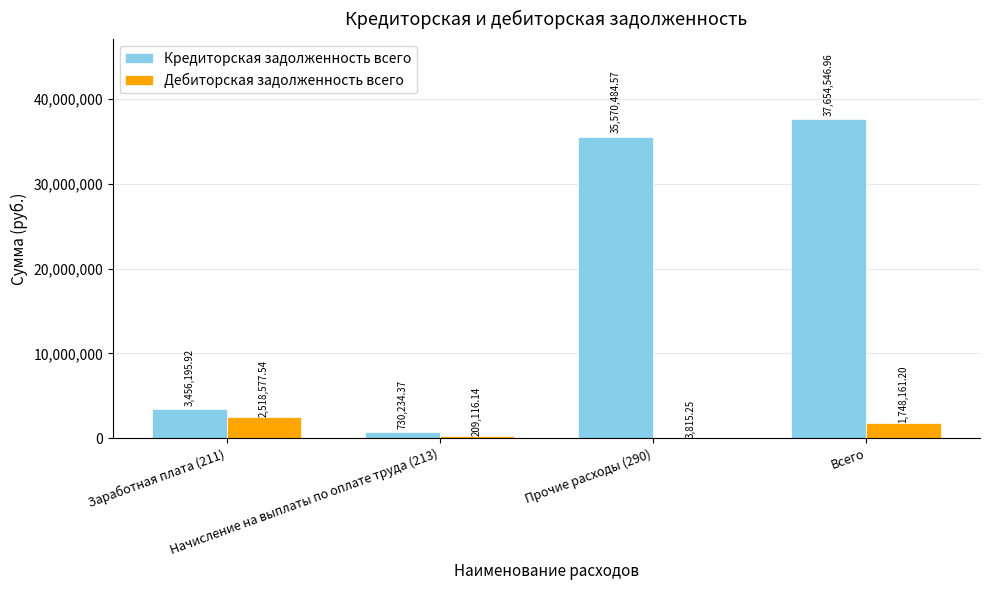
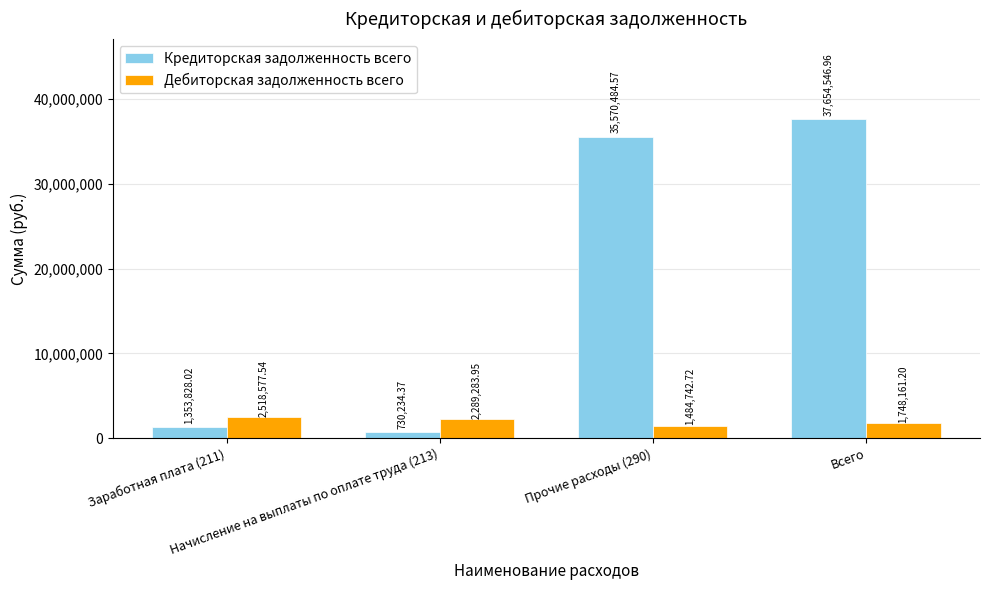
Кредиторская задолженность всего, Заработная плата (211): 3,456,195.92 -> 1,353,828.02
Дебиторская задолженность всего, Начисление на выплаты по оплате труда (213): 209,116.14 -> 2,289,283.95
Дебиторская задолженность всего, Прочие расходы (290): 3,815.25 -> 1,484,742.72
